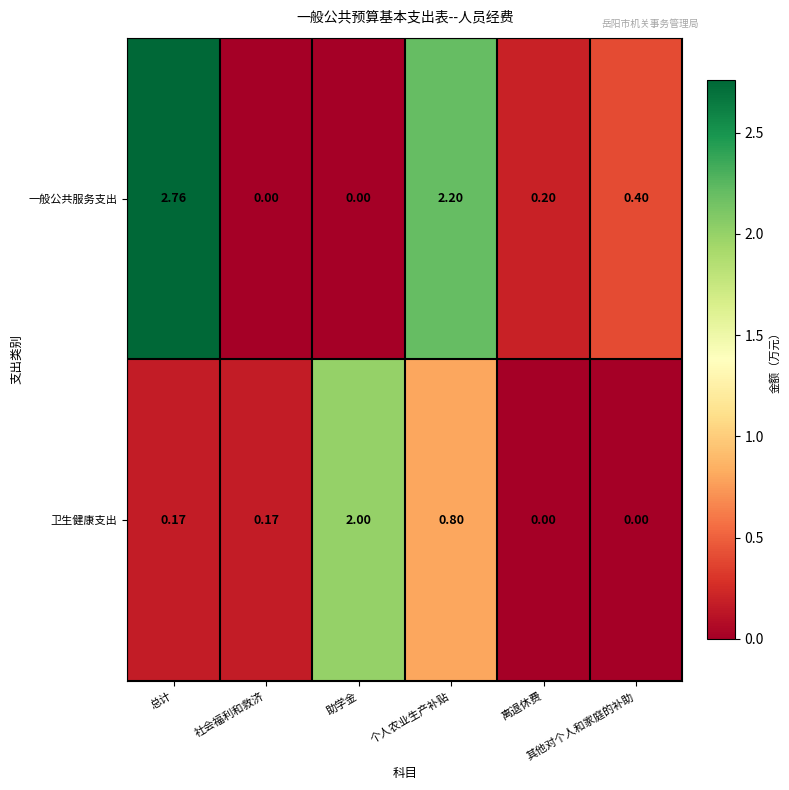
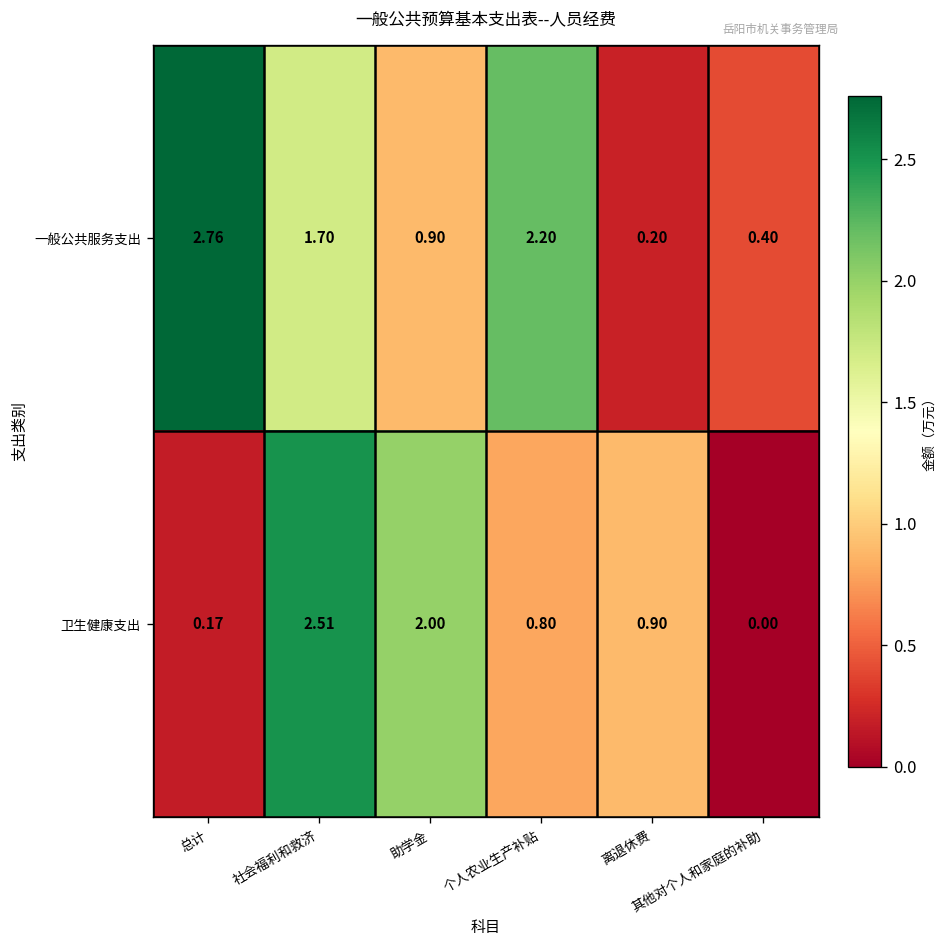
一般公共服务支出, 社会福利和救济: 0.00 -> 1.70
一般公共服务支出, 助学金: 0.00 -> 0.90
卫生健康支出, 社会福利和救济: 0.17 -> 2.51
卫生健康支出, 离退休费: 0.00 -> 0.90
